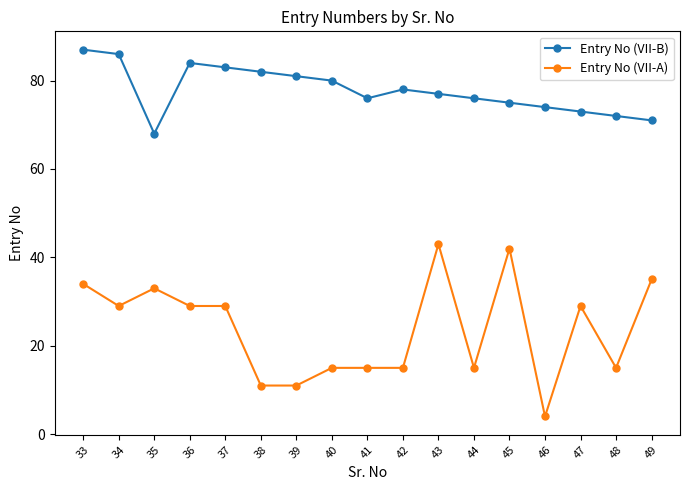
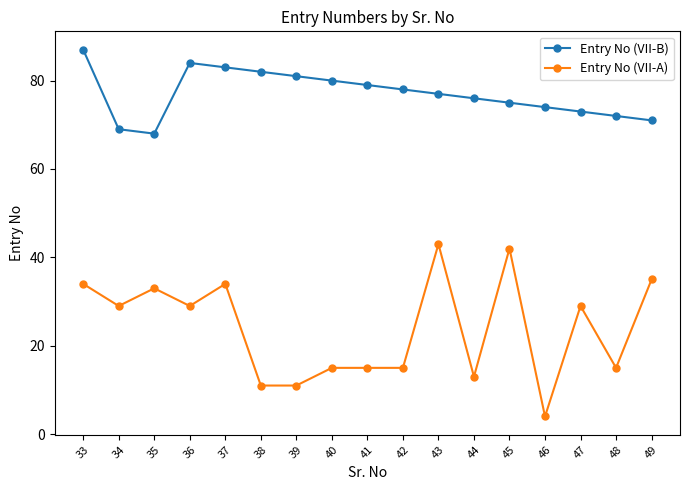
Entry No (VII-B), 34: 86 -> 69
Entry No (VII-A), 37: 29 -> 34
Entry No (VII-B), 41: 76 -> 79
Entry No (VII-A), 44: 15 -> 13
